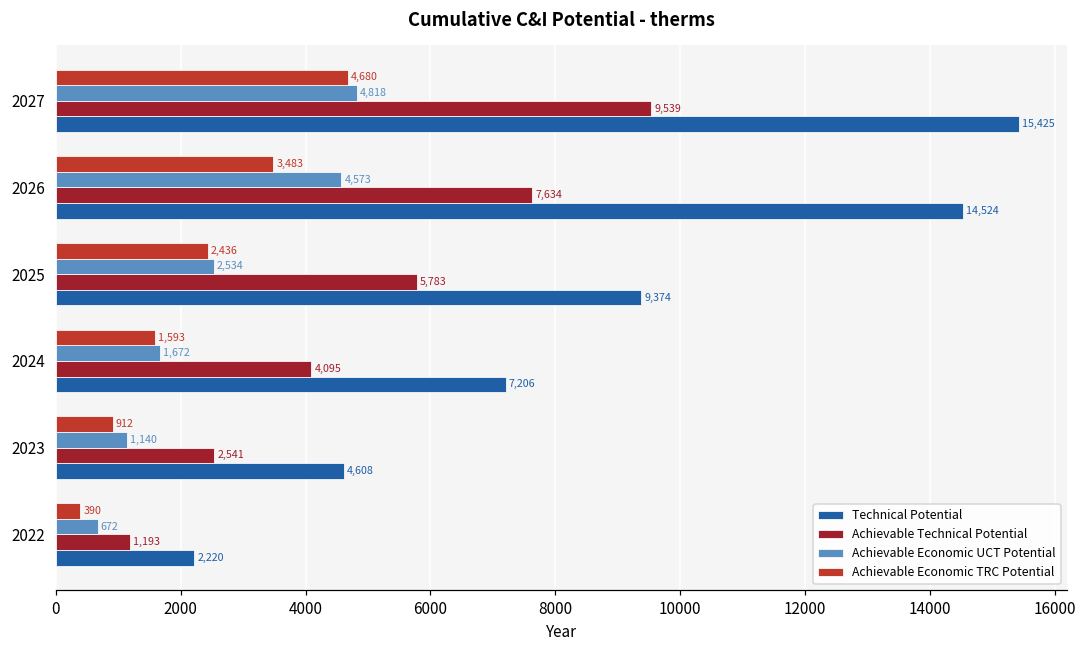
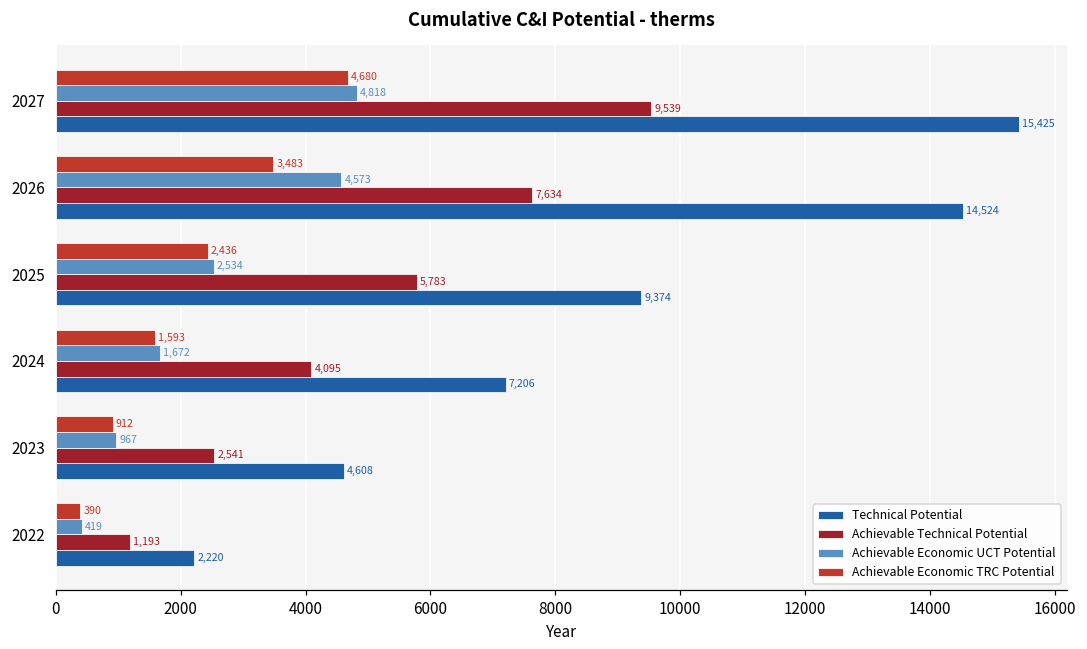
Achievable Economic UCT Potential, 2023: 1,140 -> 967
Achievable Economic UCT Potential, 2022: 672 -> 419
